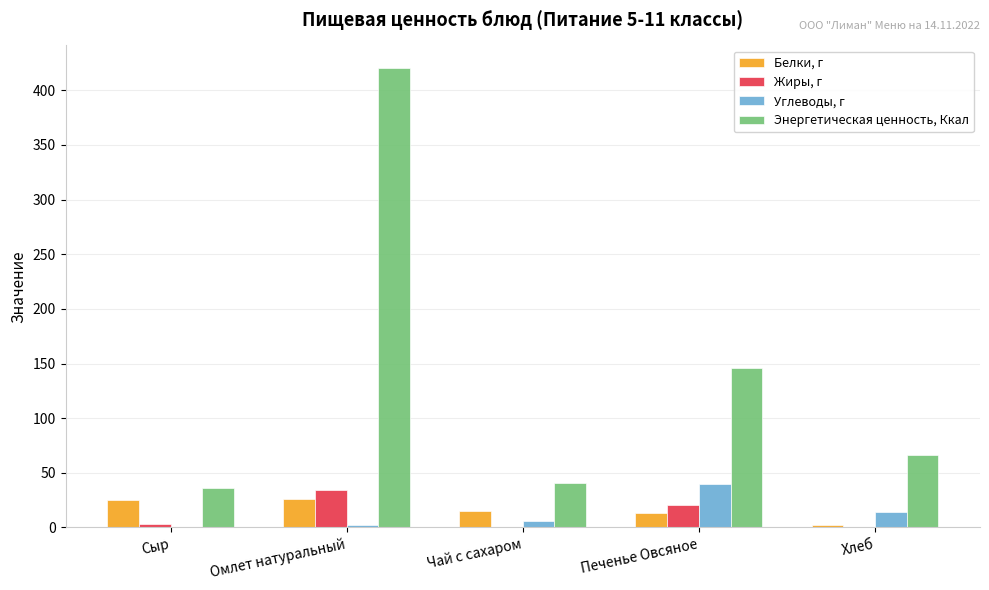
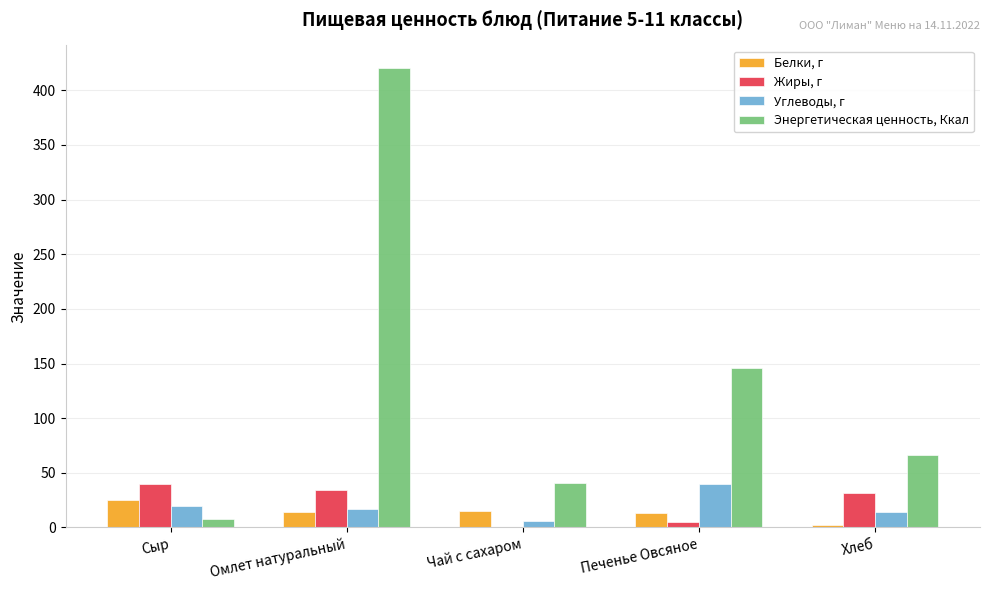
Жиры, г, Сыр: 3 -> 40
Углеводы, г, Сыр: 0 -> 20
Энергетическая ценность, Ккал, Сыр: 36 -> 8
Белки, г, Омлет натуральный: 26 -> 14
Углеводы, г, Омлет натуральный: 3 -> 17
Жиры, г, Печенье Овсяное: 21 -> 5
Жиры, г, Хлеб: 0 -> 31
